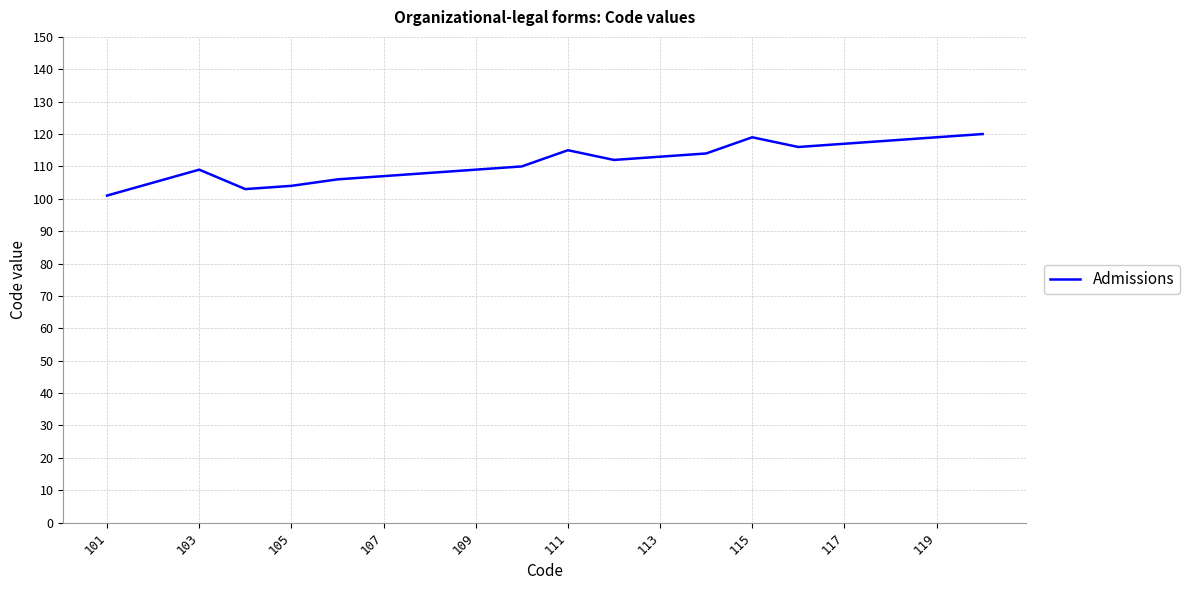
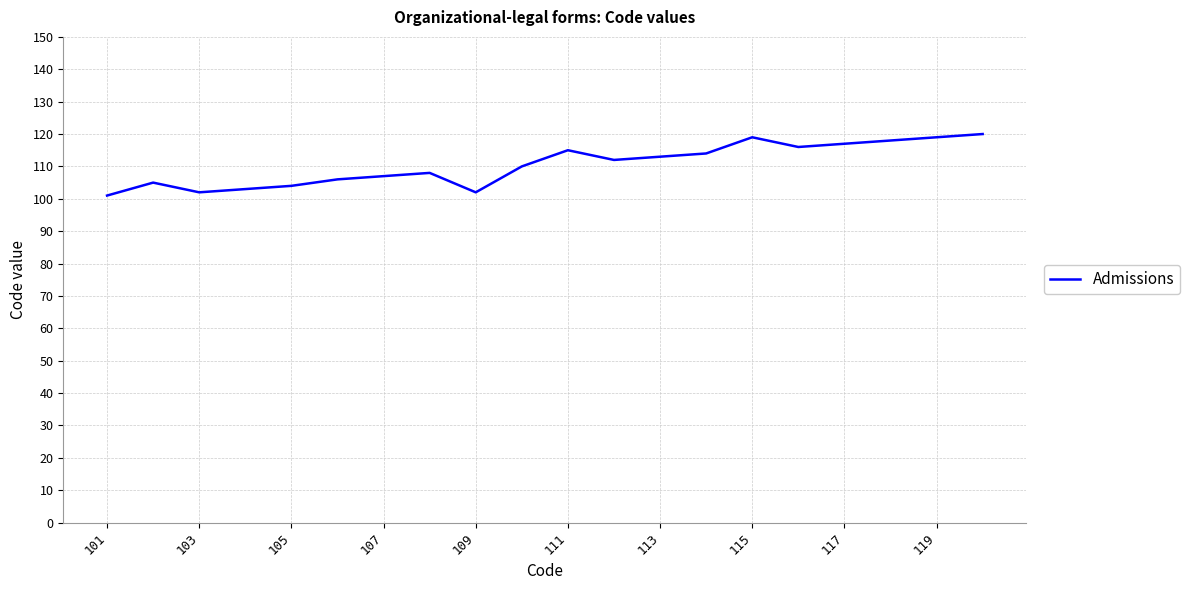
103: 109 -> 102
109: 109 -> 102
